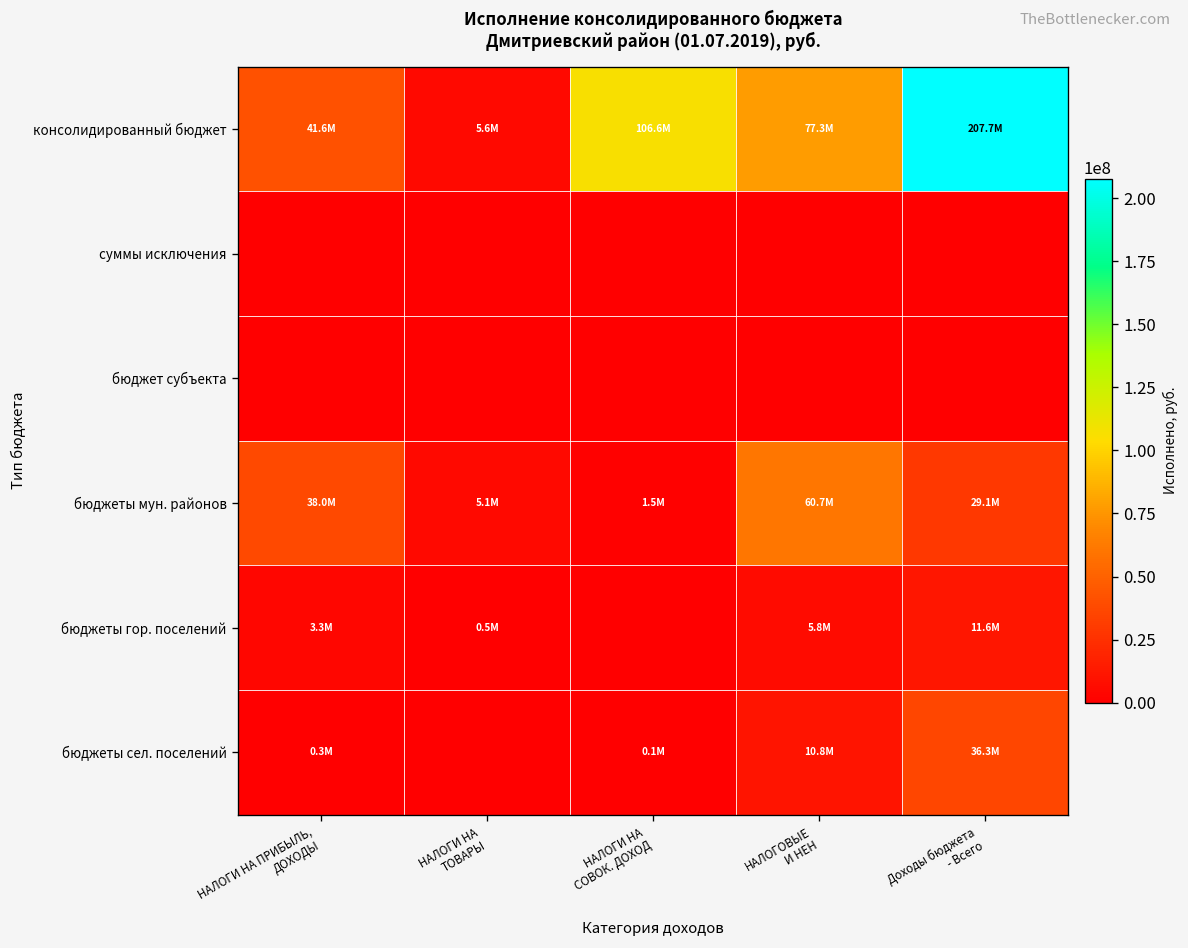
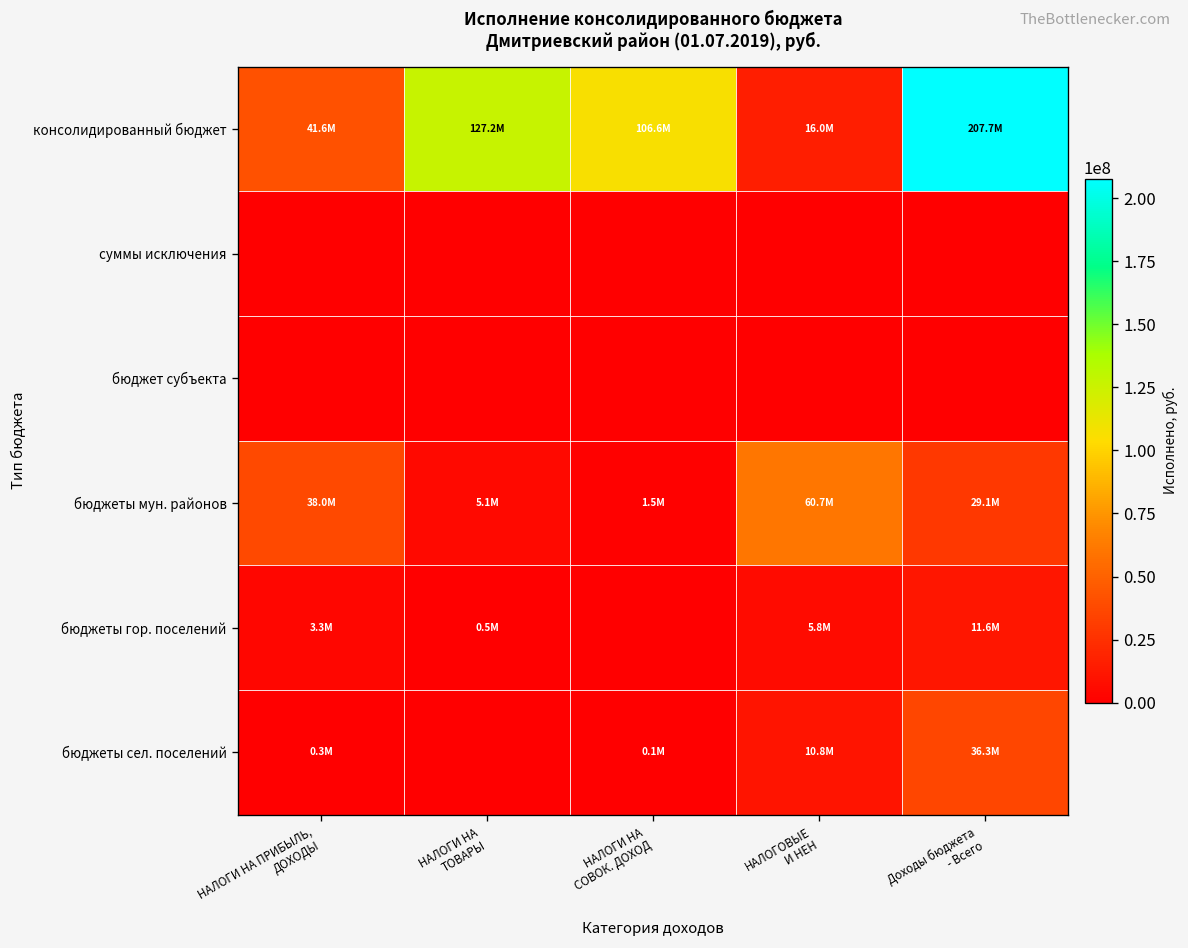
консолидированный бюджет, НАЛОГИ НА ТОВАРЫ: 5.6M -> 127.2M
консолидированный бюджет, НАЛОГОВЫЕ И НЕН: 77.3M -> 16.0M
